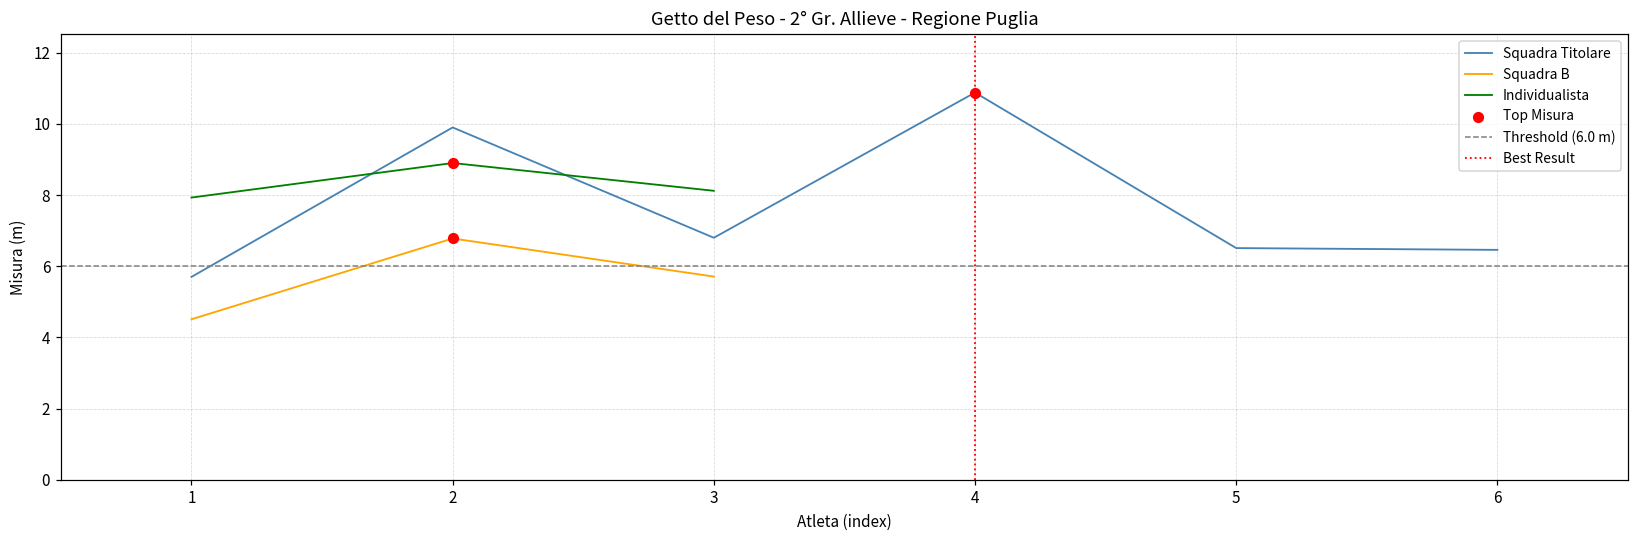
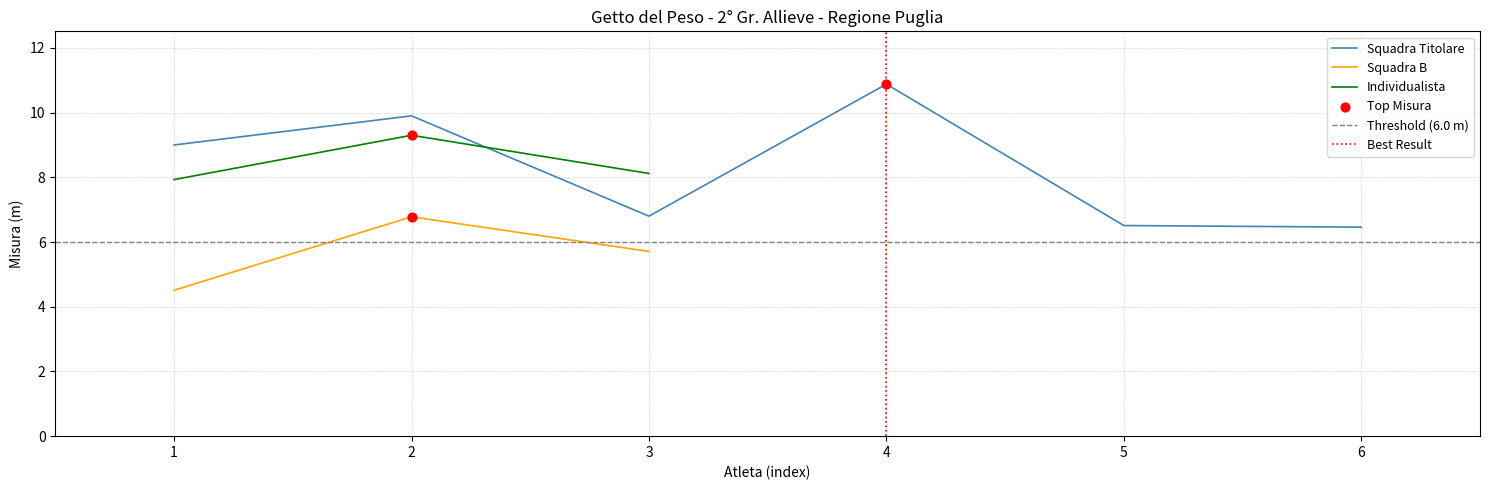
Squadra Titolare, 1: 5.7 -> 9.0
Individualista, 2: 8.9 -> 9.3
